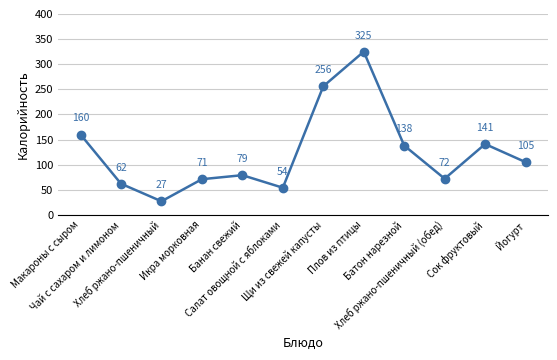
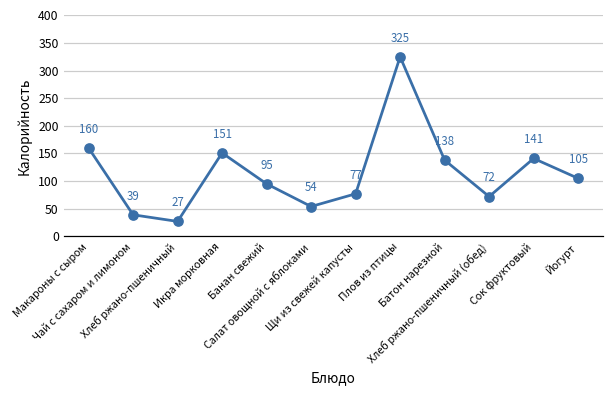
Чай с сахаром и лимоном: 62 -> 39
Икра морковная: 71 -> 151
Банан свежий: 79 -> 95
Щи из свежей капусты: 256 -> 77
